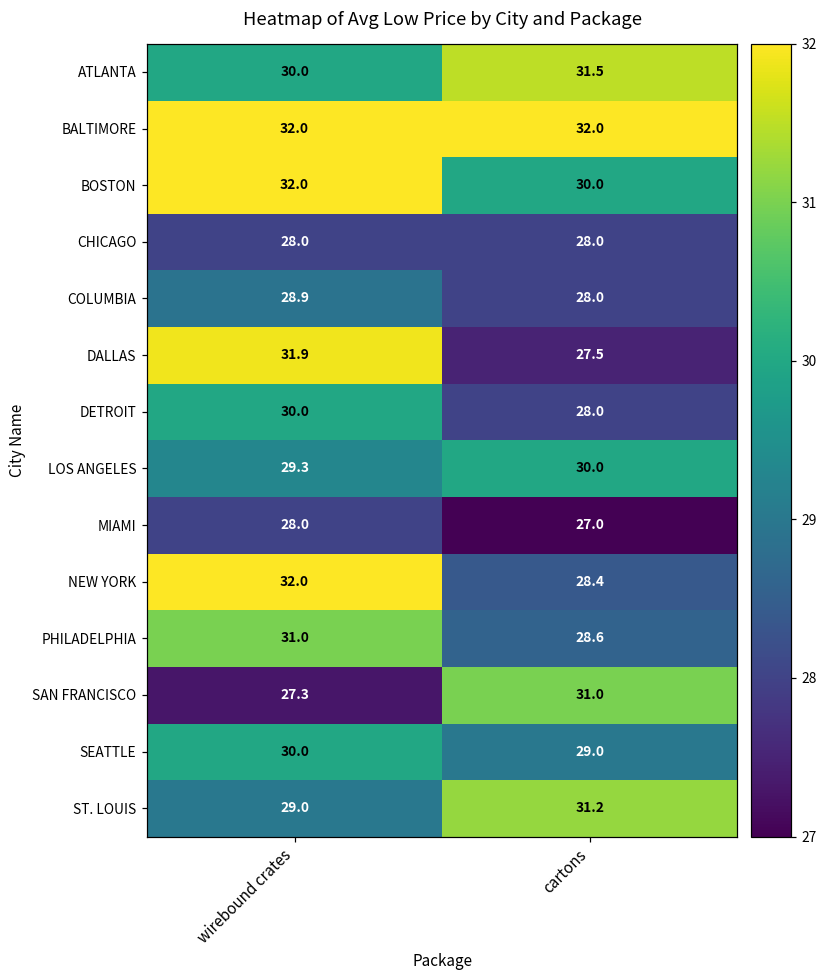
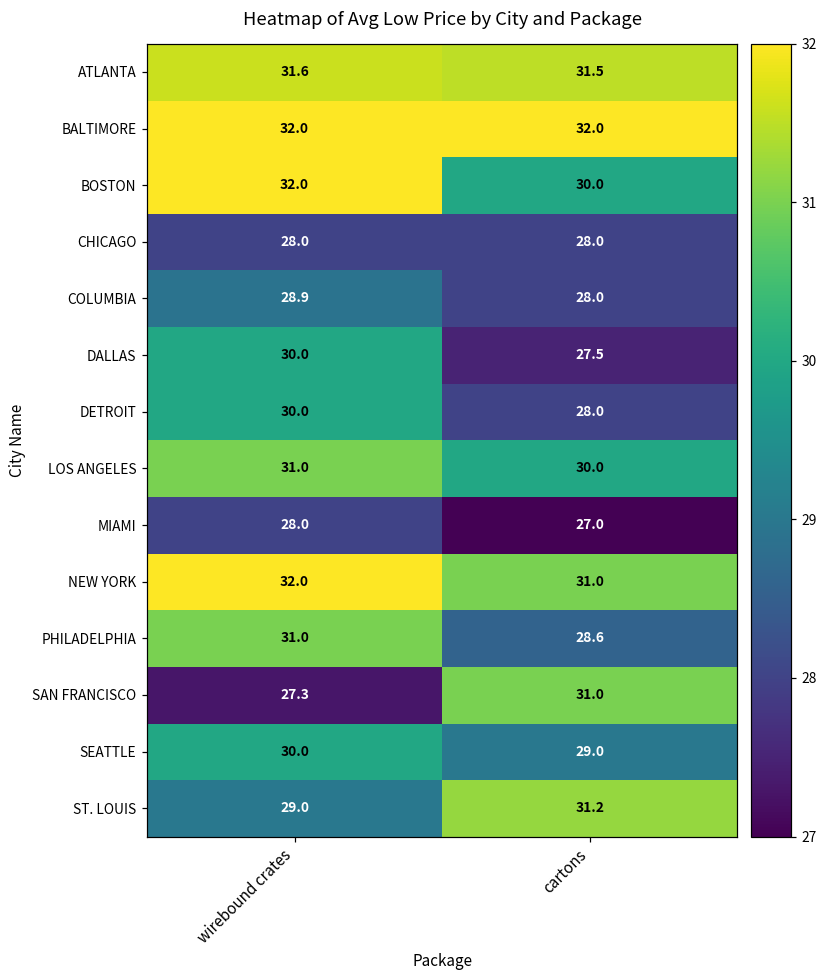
ATLANTA, wirebound crates: 30.0 -> 31.6
DALLAS, wirebound crates: 31.9 -> 30.0
LOS ANGELES, wirebound crates: 29.3 -> 31.0
NEW YORK, cartons: 28.4 -> 31.0
